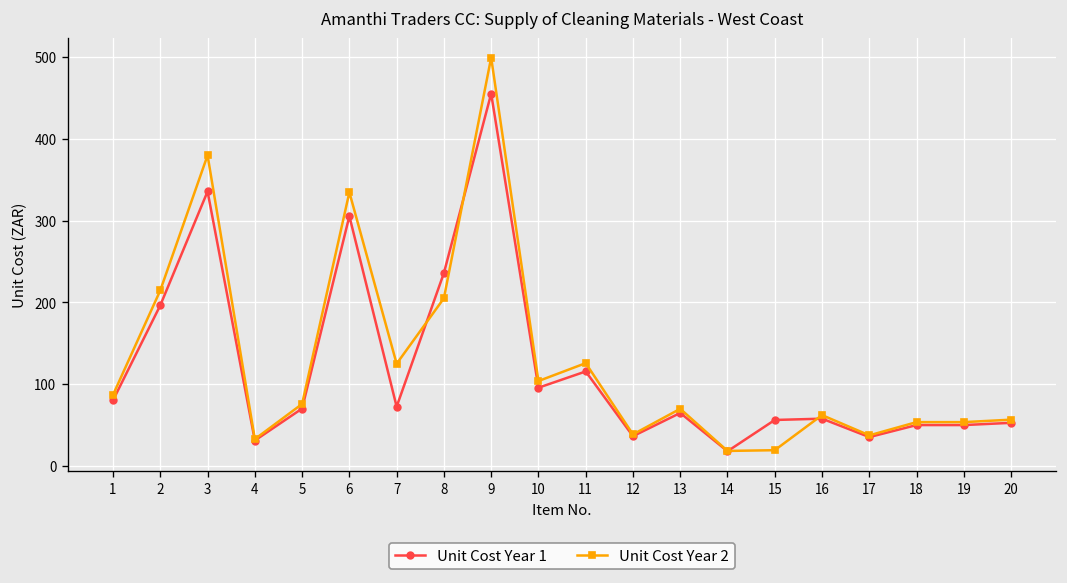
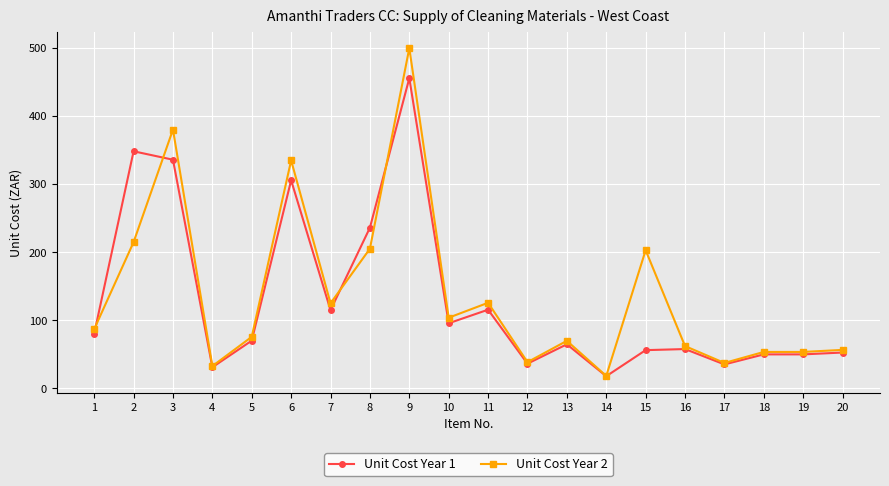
Unit Cost Year 1, 2: 200 -> 350
Unit Cost Year 1, 7: 70 -> 110
Unit Cost Year 2, 15: 20 -> 200
